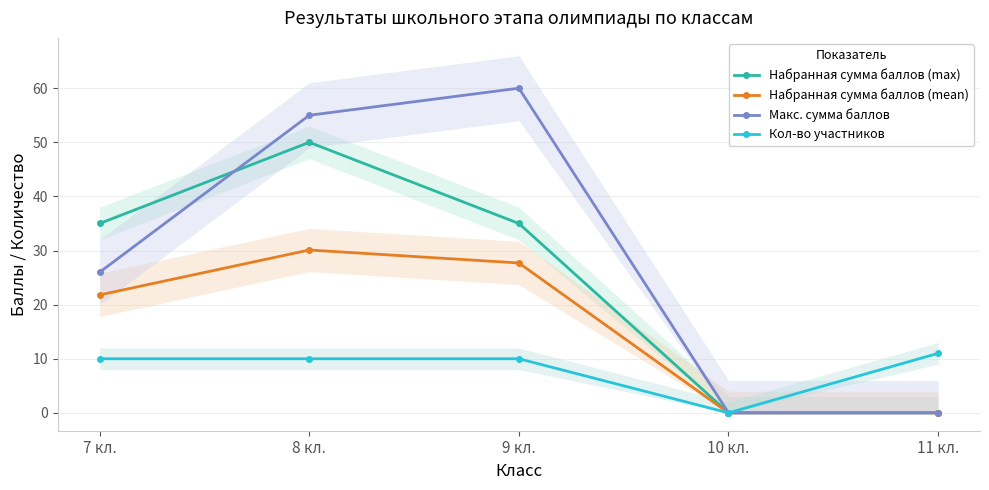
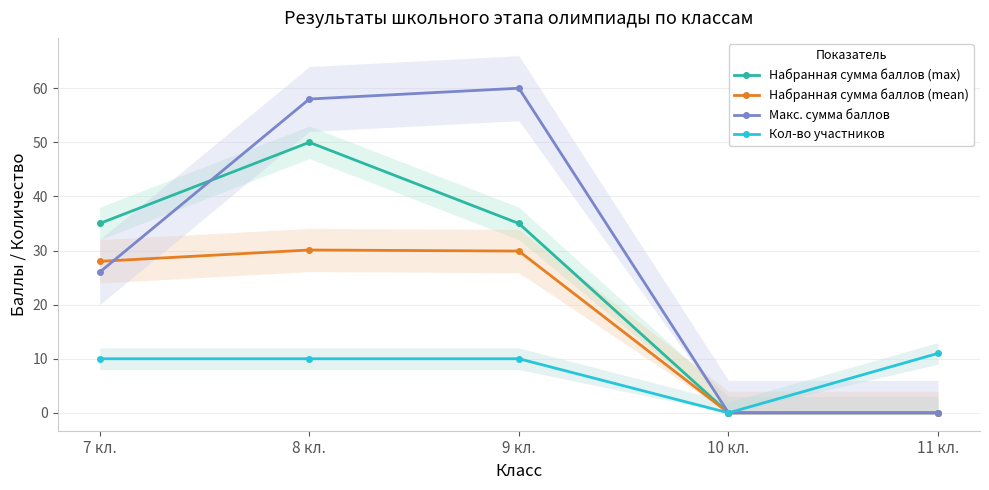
Набранная сумма баллов (mean), 7 кл.: 22 -> 28
Макс. сумма баллов, 8 кл.: 55 -> 58
Набранная сумма баллов (mean), 9 кл.: 28 -> 30
